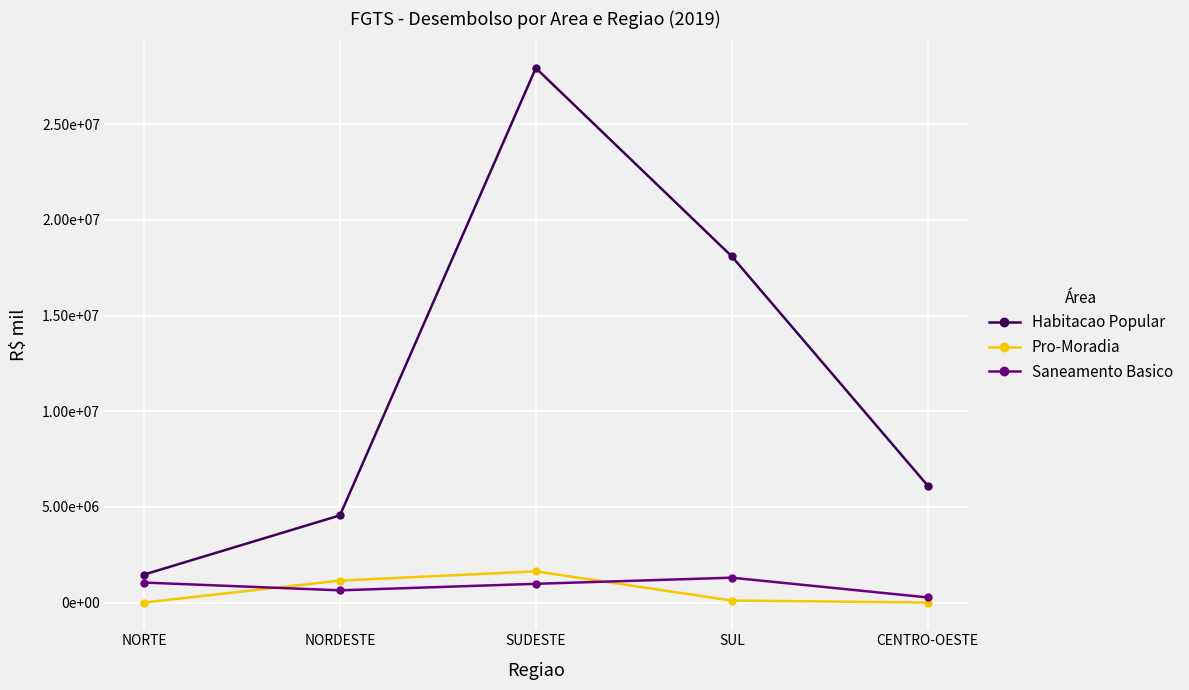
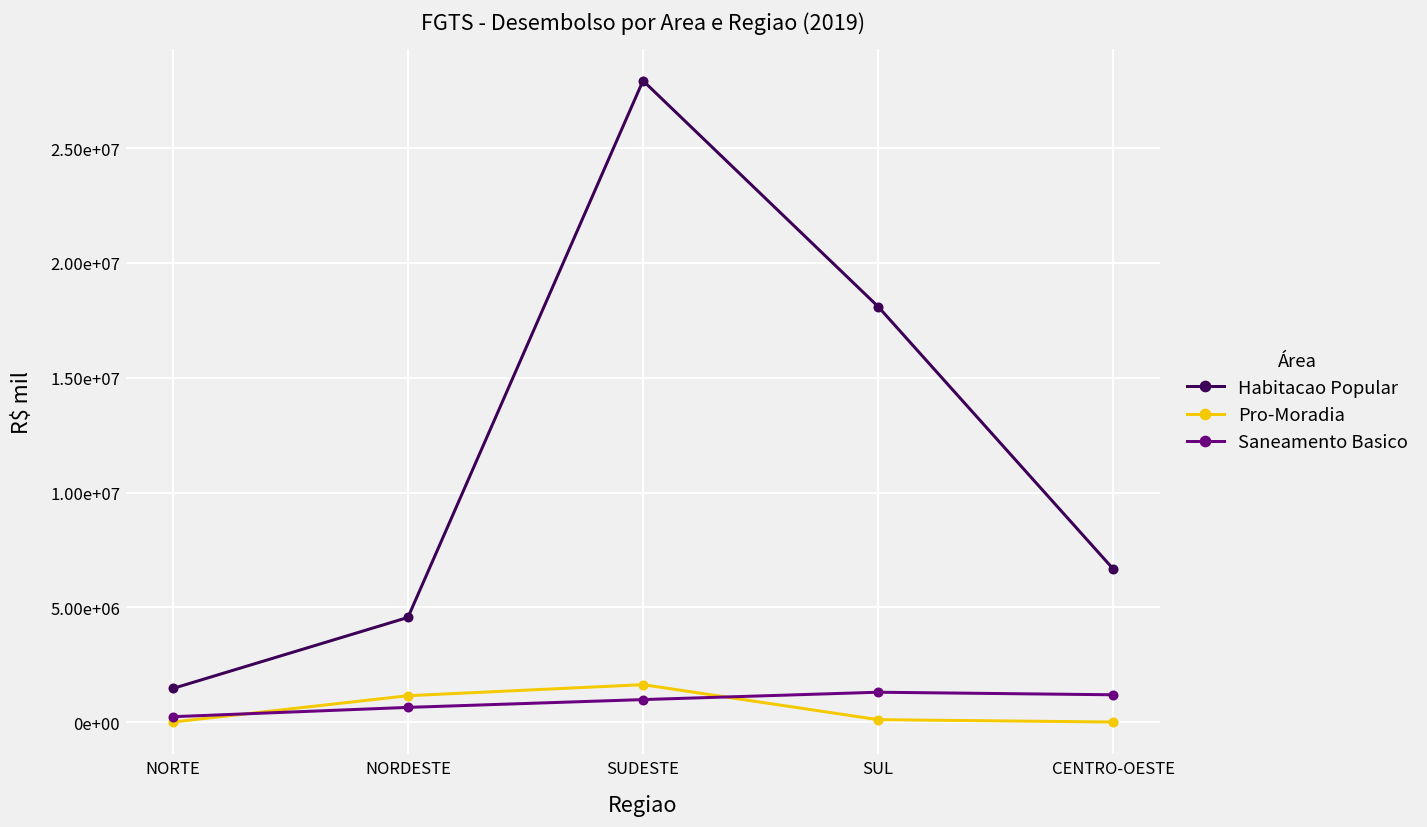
Saneamento Basico, NORTE: 1000000 -> 200000
Habitacao Popular, CENTRO-OESTE: 6100000 -> 6700000
Saneamento Basico, CENTRO-OESTE: 300000 -> 1200000
